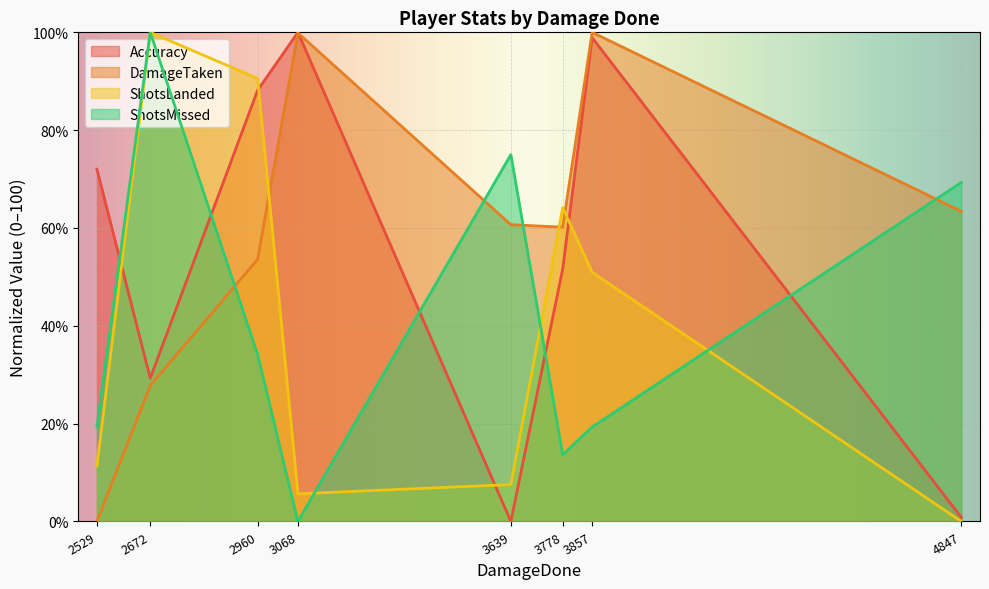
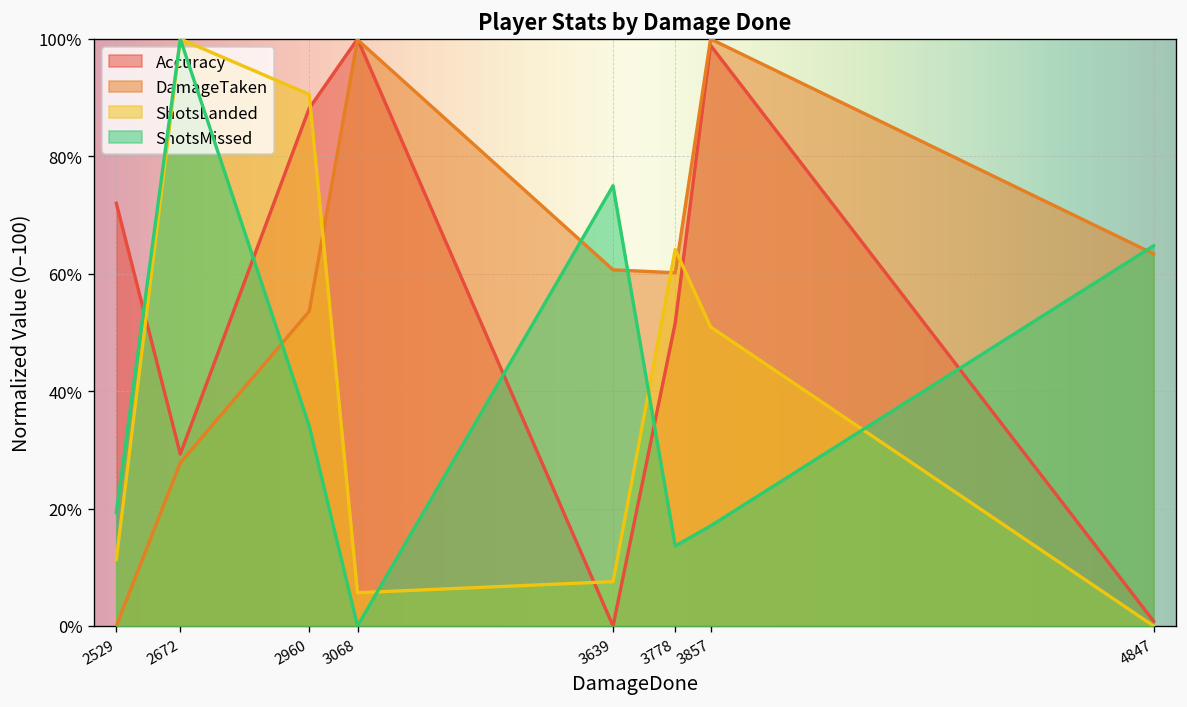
ShotsMissed, 3857: 19% -> 17%
ShotsMissed, 4847: 69% -> 65%
